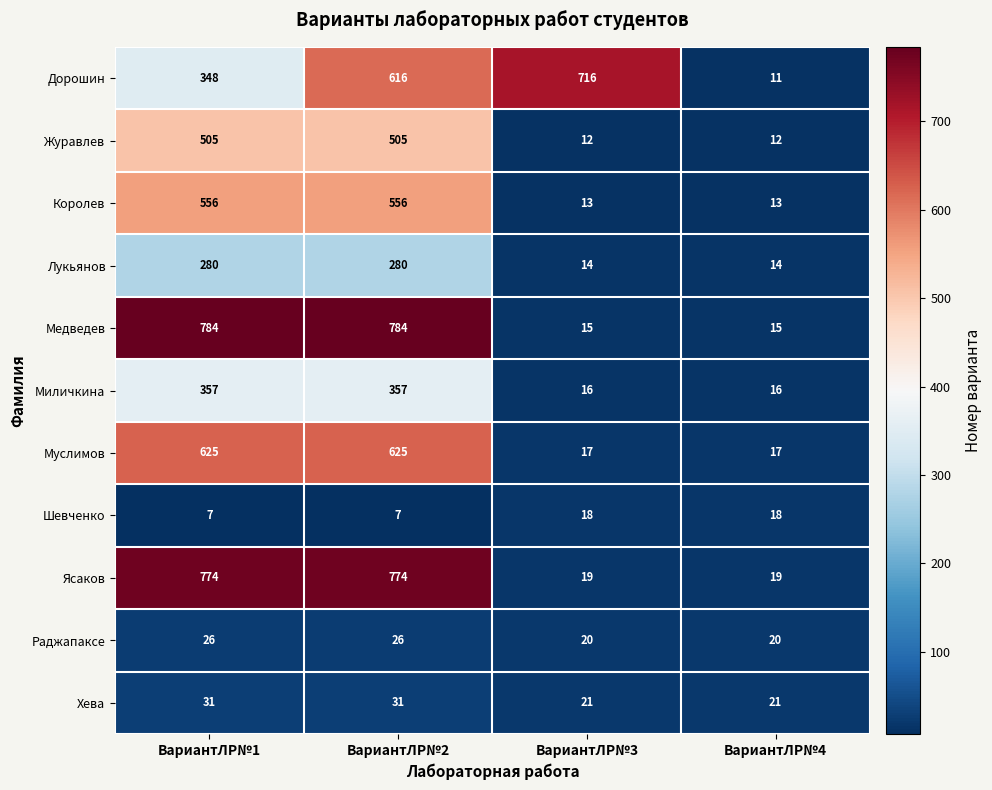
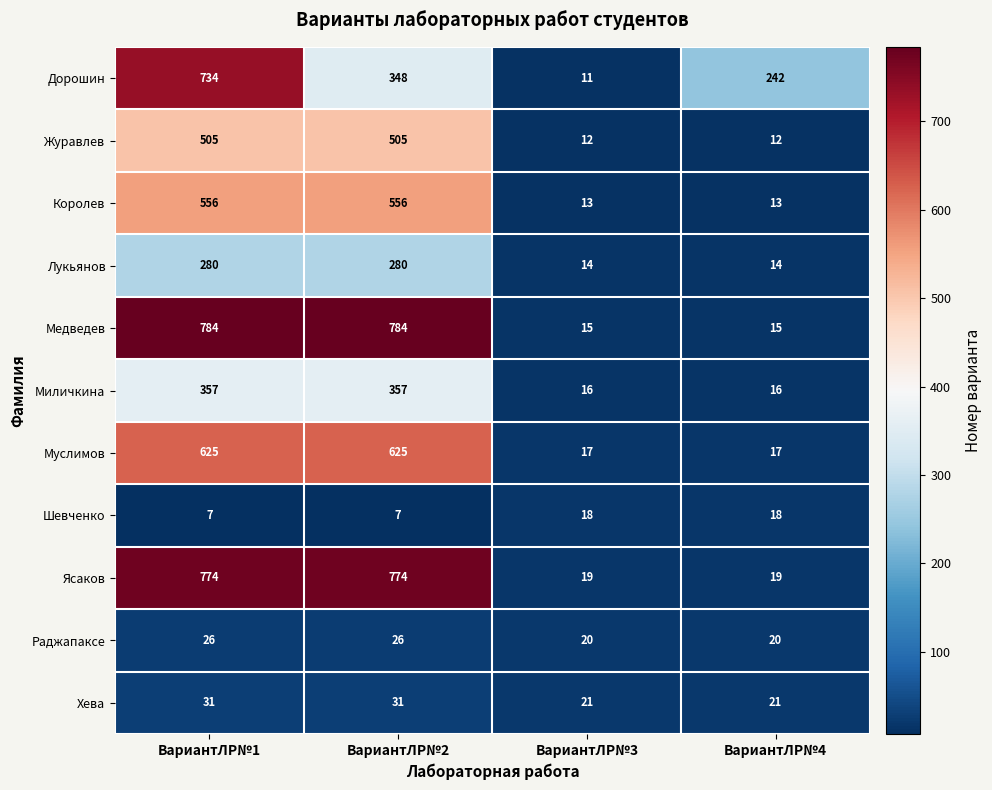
Дорошин, ВариантЛР№1: 348 -> 734
Дорошин, ВариантЛР№2: 616 -> 348
Дорошин, ВариантЛР№3: 716 -> 11
Дорошин, ВариантЛР№4: 11 -> 242
